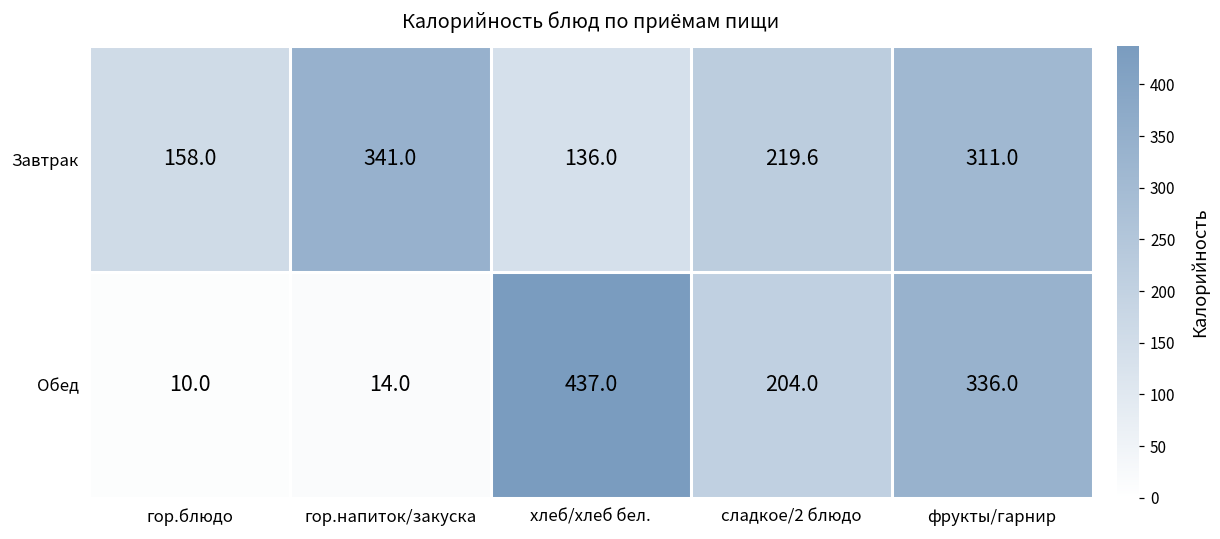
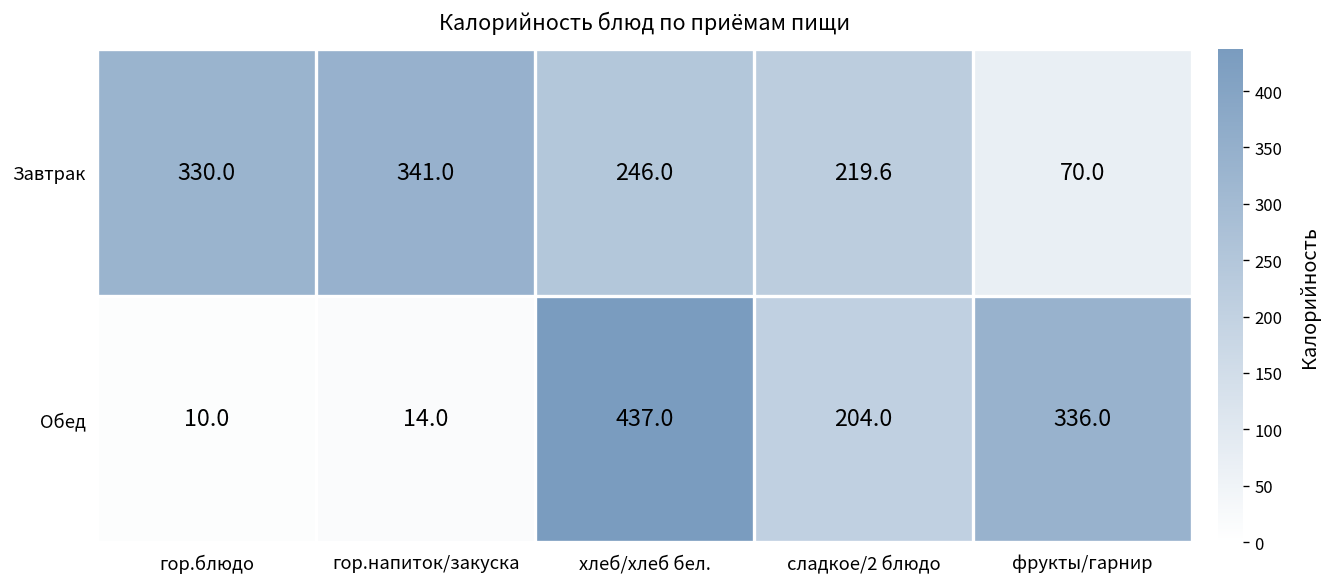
Завтрак, гор.блюдо: 158.0 -> 330.0
Завтрак, хлеб/хлеб бел.: 136.0 -> 246.0
Завтрак, фрукты/гарнир: 311.0 -> 70.0
